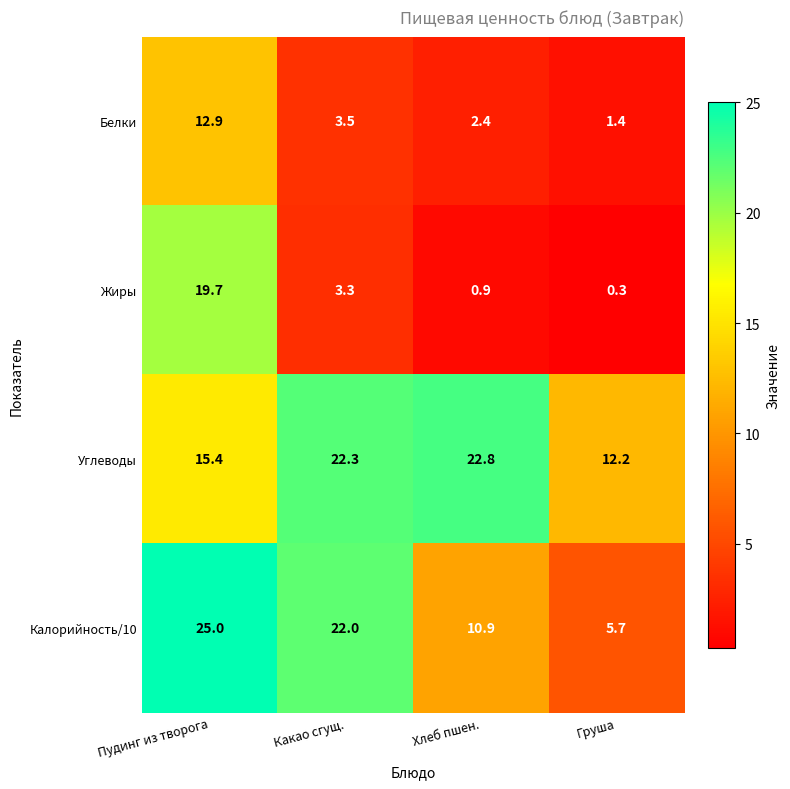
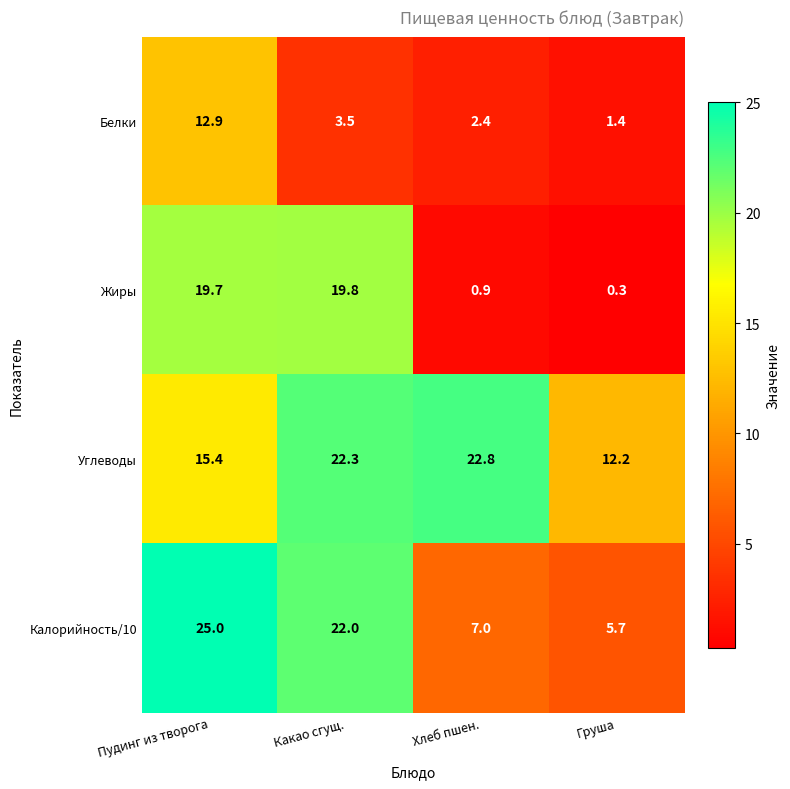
Жиры, Какао сгущ.: 3.3 -> 19.8
Калорийность/10, Хлеб пшен.: 10.9 -> 7.0
